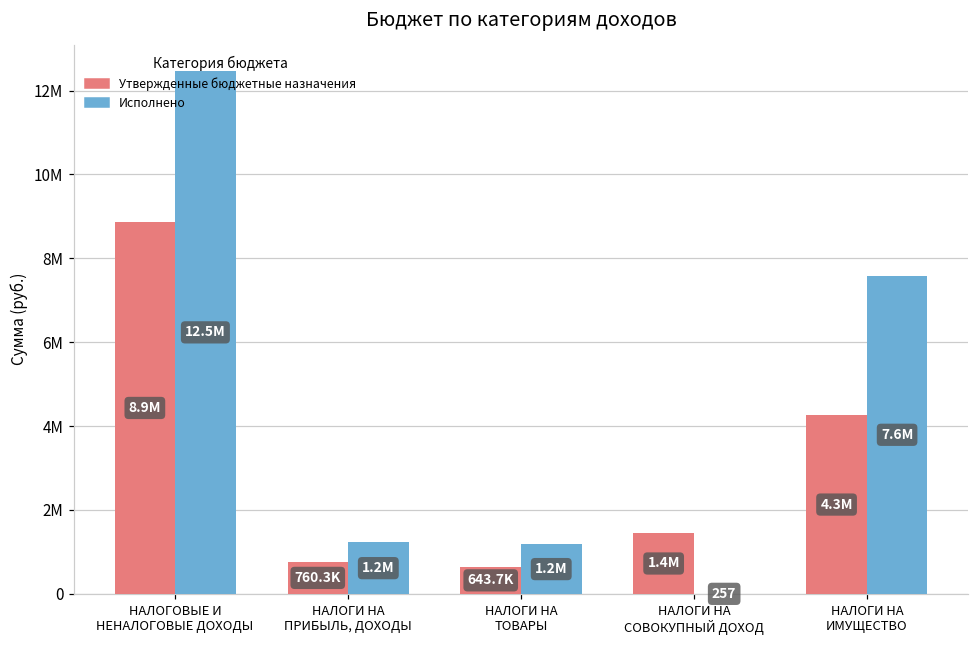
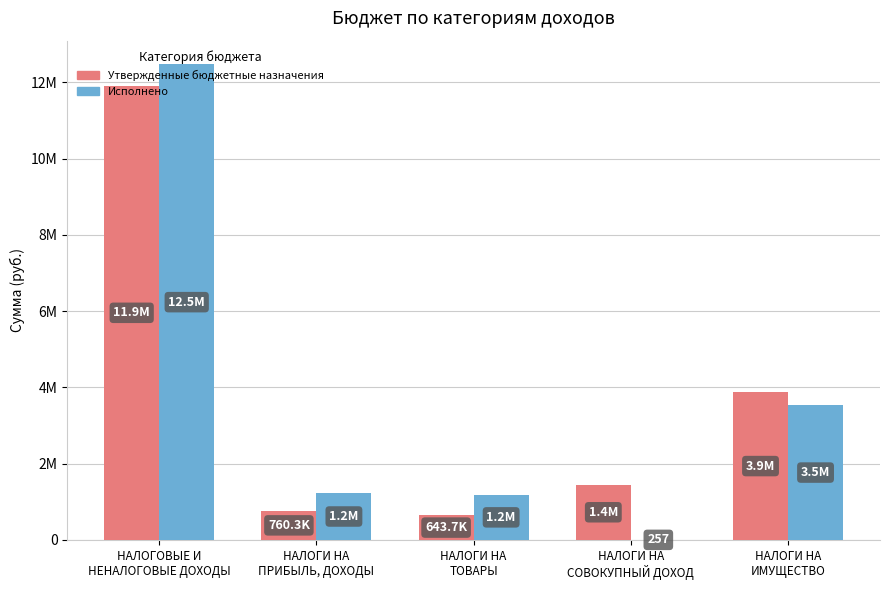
Утвержденные бюджетные назначения, НАЛОГОВЫЕ И НЕНАЛОГОВЫЕ ДОХОДЫ: 8.9M -> 11.9M
Утвержденные бюджетные назначения, НАЛОГИ НА ИМУЩЕСТВО: 4.3M -> 3.9M
Исполнено, НАЛОГИ НА ИМУЩЕСТВО: 7.6M -> 3.5M
